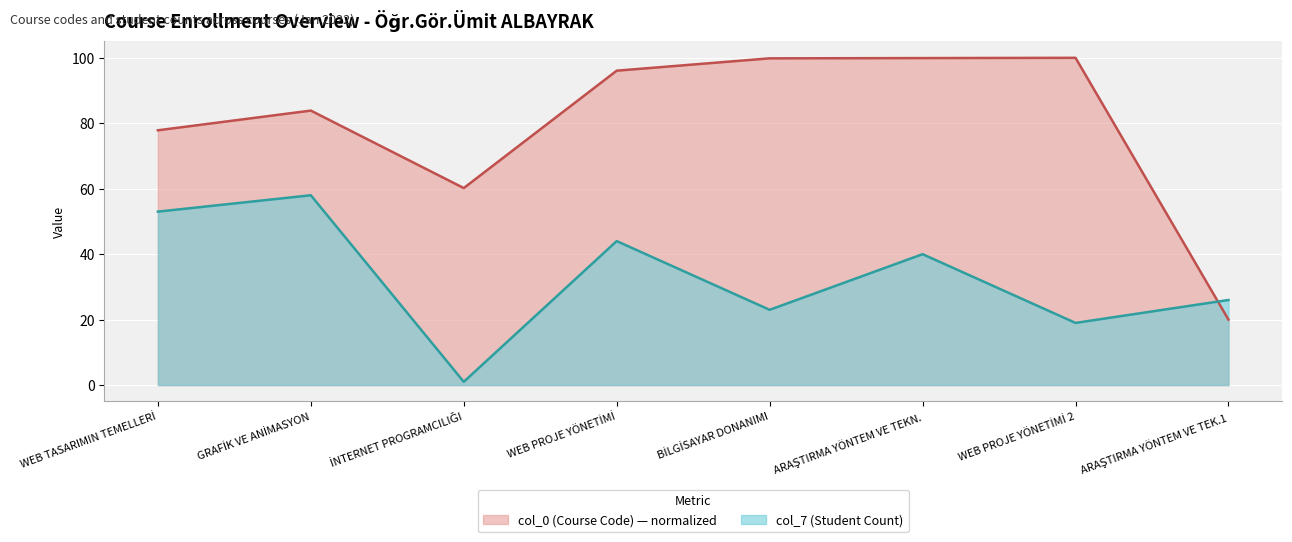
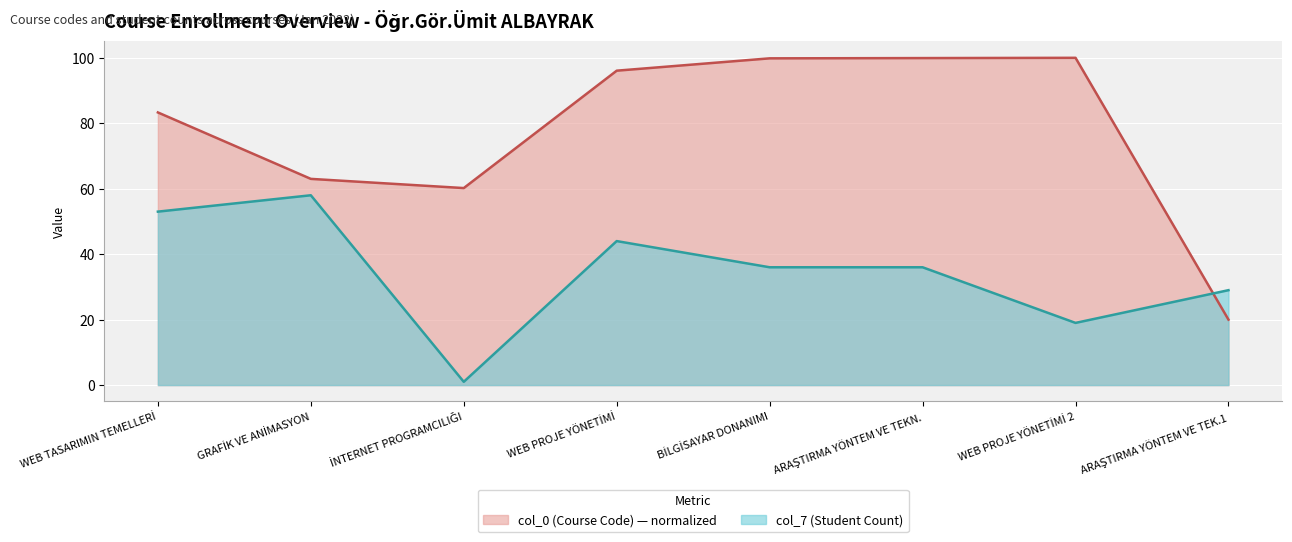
col_0 (Course Code) — normalized, WEB TASARIMIN TEMELLERİ: 78 -> 83
col_0 (Course Code) — normalized, GRAFİK VE ANİMASYON: 84 -> 63
col_7 (Student Count), BİLGİSAYAR DONANIMI: 23 -> 36
col_7 (Student Count), ARAŞTIRMA YÖNTEM VE TEKN.: 40 -> 36
col_7 (Student Count), ARAŞTIRMA YÖNTEM VE TEK.1: 26 -> 29
